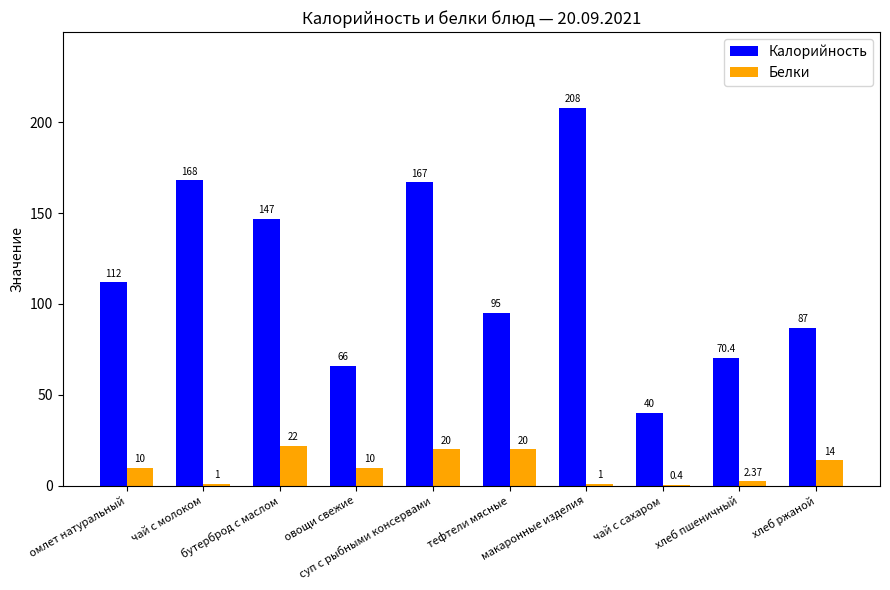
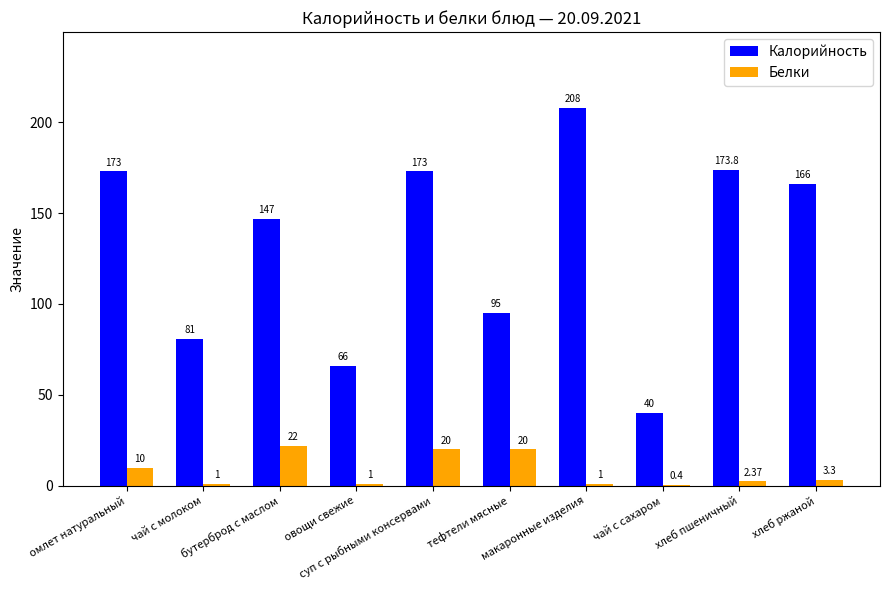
Калорийность, омлет натуральный: 112 -> 173
Калорийность, чай с молоком: 168 -> 81
Белки, овощи свежие: 10 -> 1
Калорийность, суп с рыбными консервами: 167 -> 173
Калорийность, хлеб пшеничный: 70.4 -> 173.8
Калорийность, хлеб ржаной: 87 -> 166
Белки, хлеб ржаной: 14 -> 3.3
